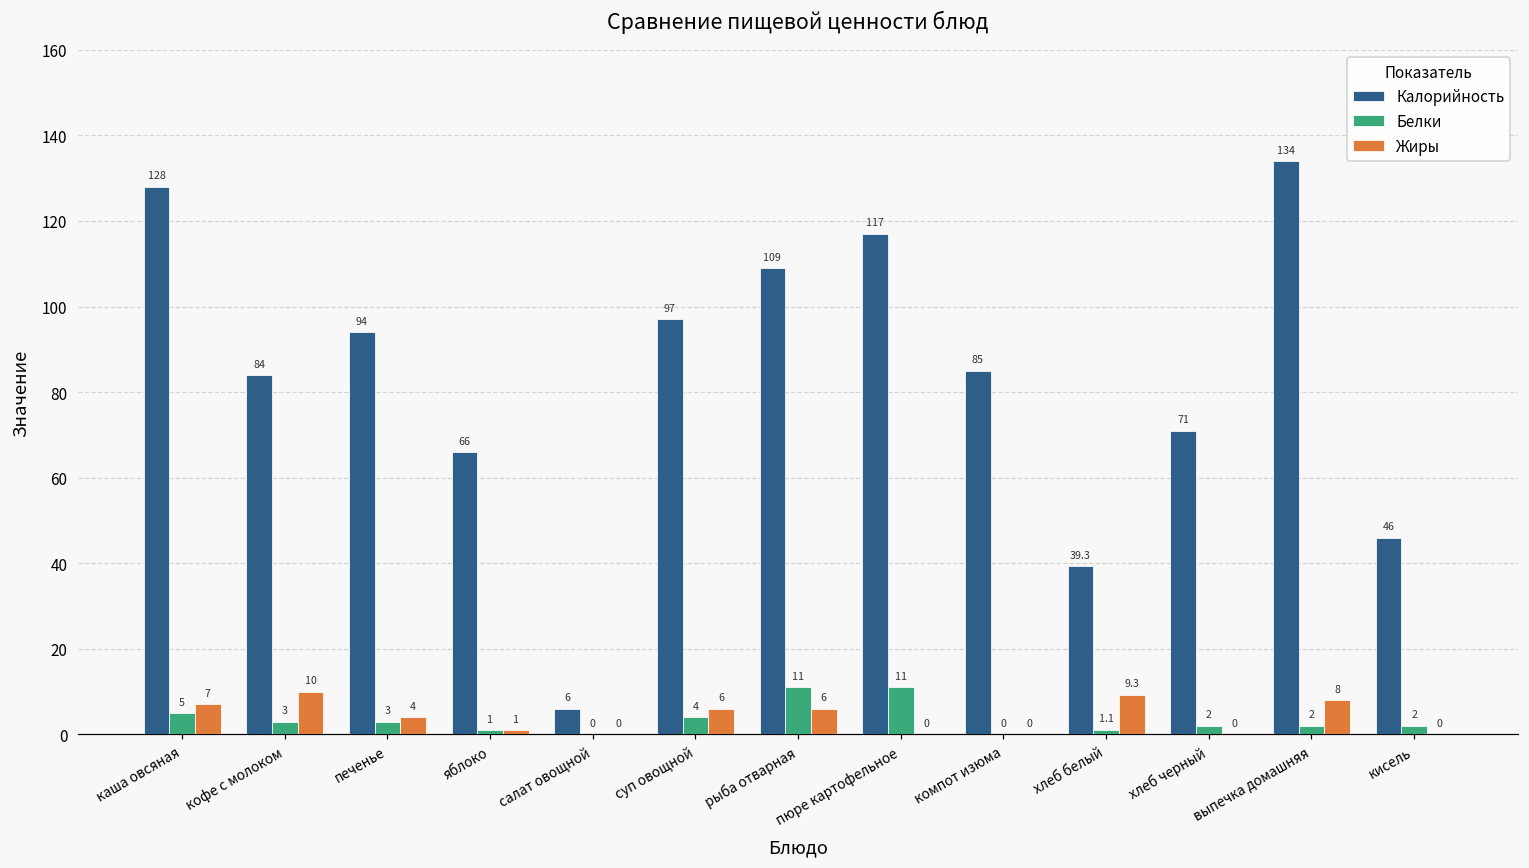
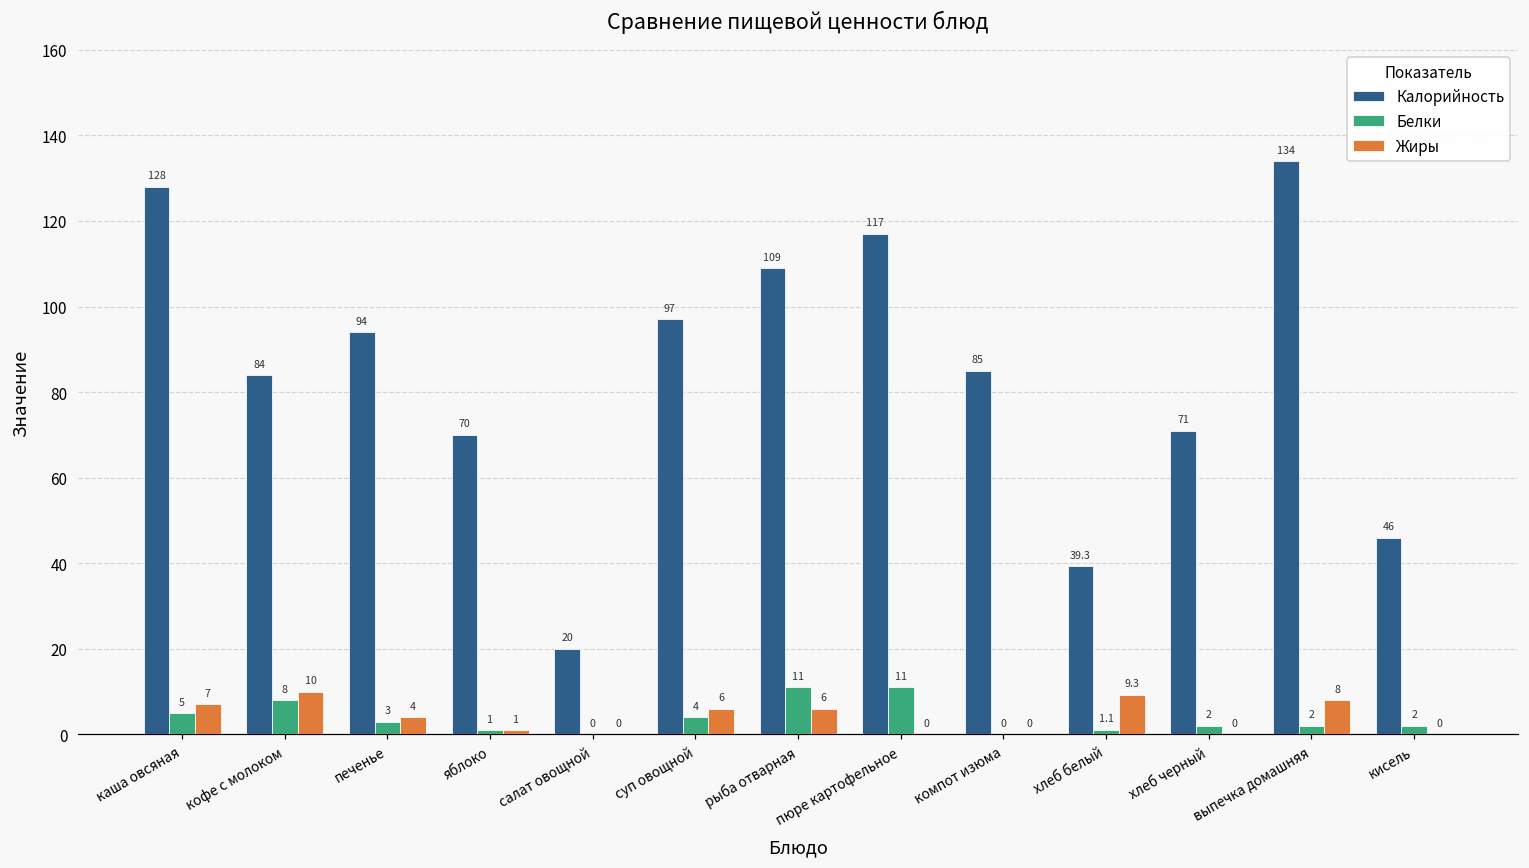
Белки, кофе с молоком: 3 -> 8
Калорийность, яблоко: 66 -> 70
Калорийность, салат овощной: 6 -> 20
